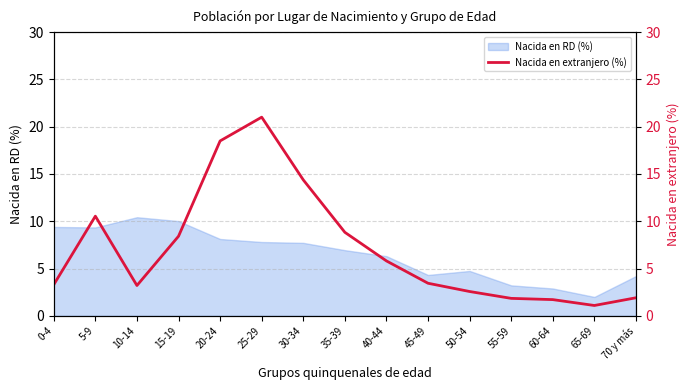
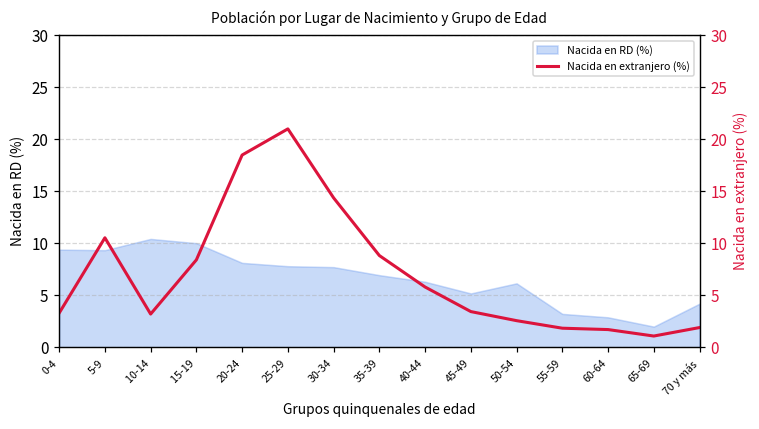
Nacida en RD (%), 45-49: 4 -> 5
Nacida en RD (%), 50-54: 5 -> 6
